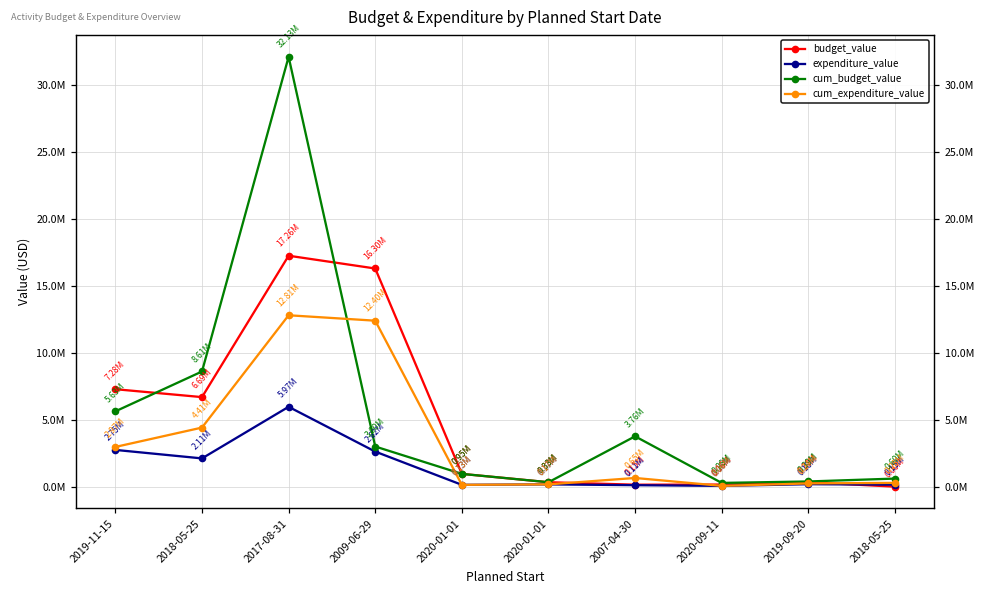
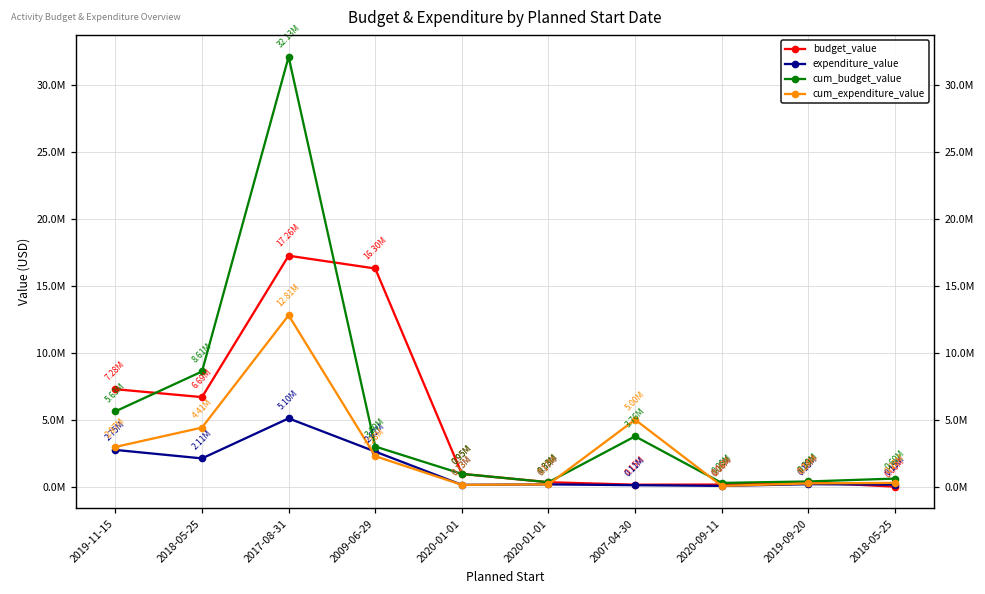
expenditure_value, 2017-08-31: 5.97M -> 5.10M
cum_expenditure_value, 2009-06-29: 12.40M -> 2.28M
cum_expenditure_value, 2007-04-30: 0.65M -> 5.00M
